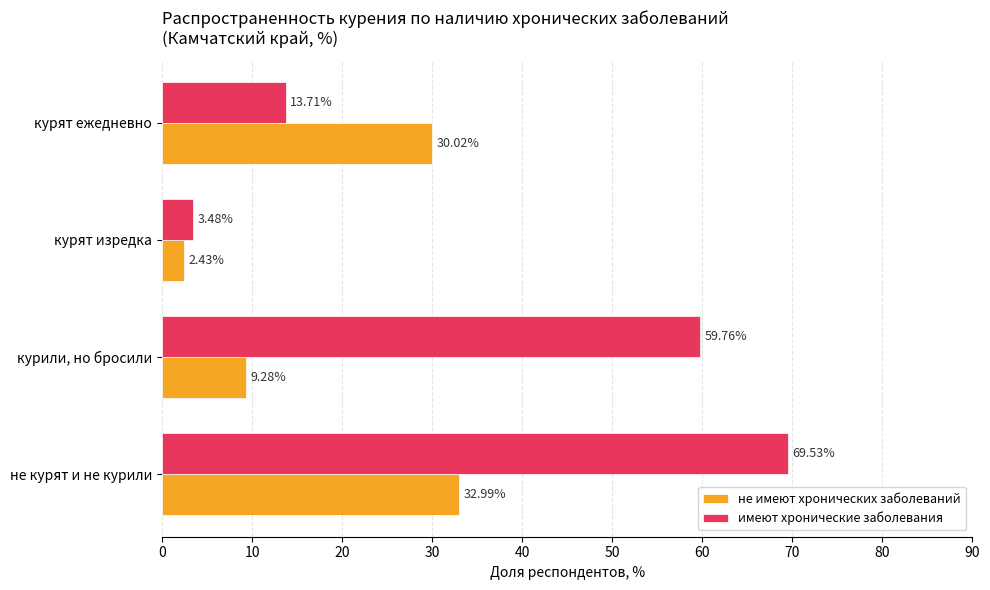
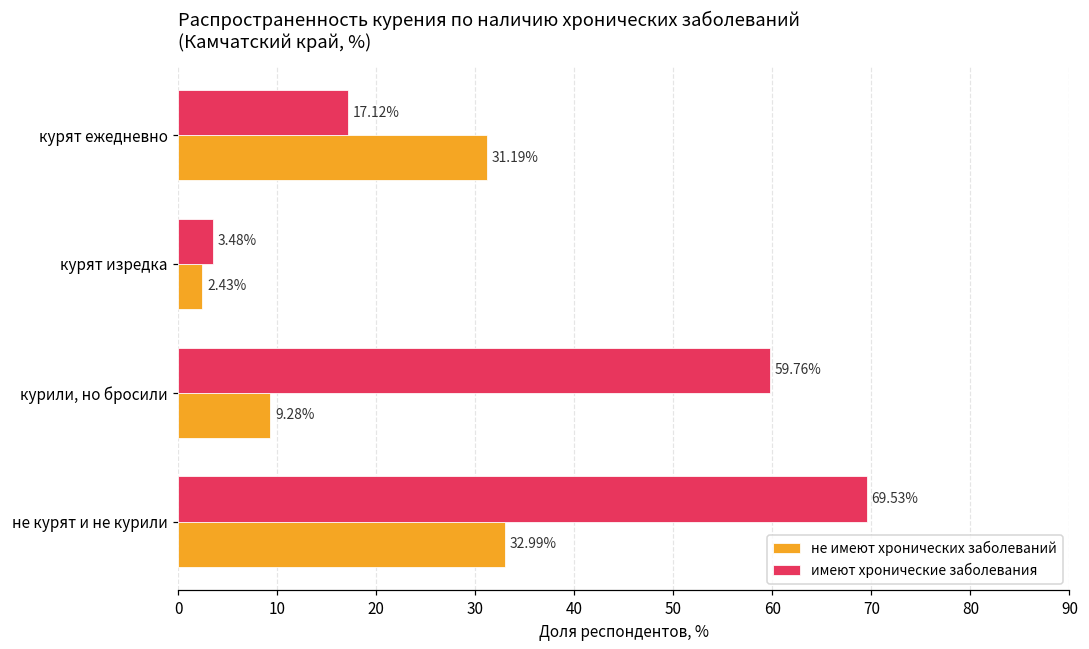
имеют хронические заболевания, курят ежедневно: 13.71% -> 17.12%
не имеют хронических заболеваний, курят ежедневно: 30.02% -> 31.19%
